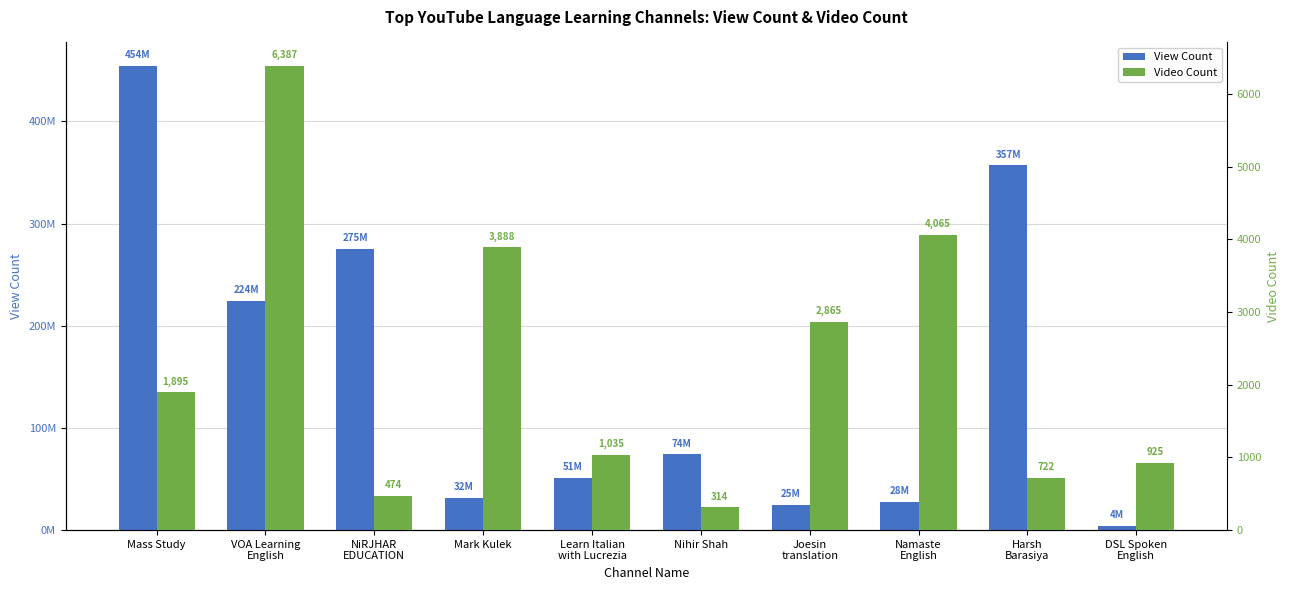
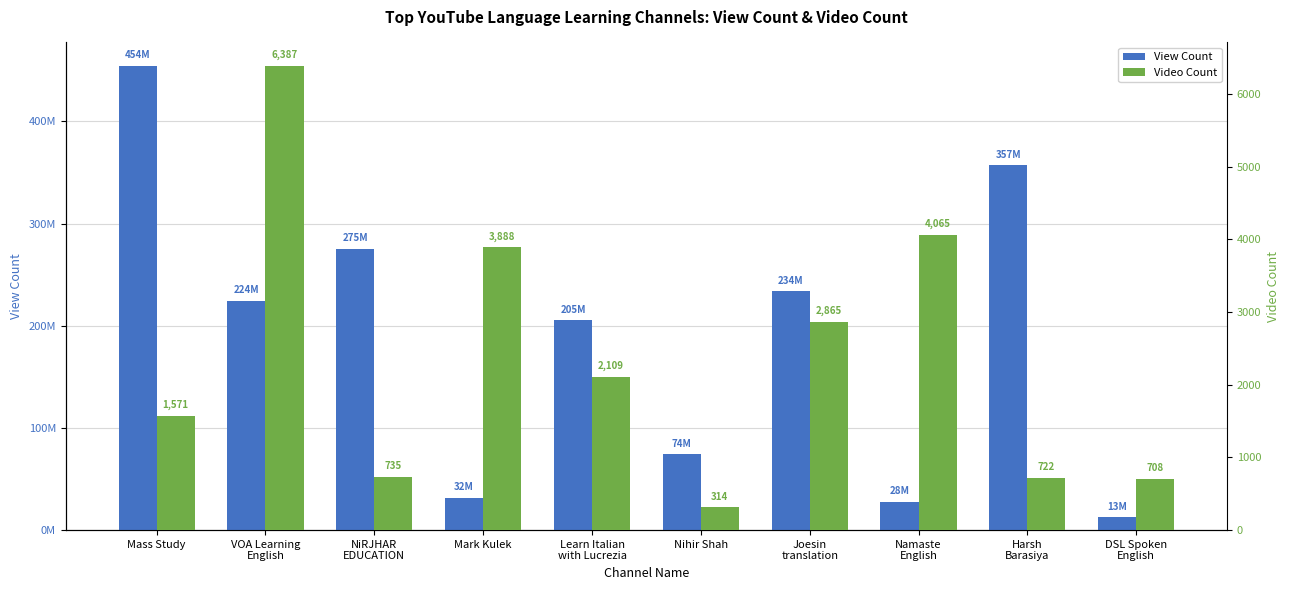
View Count, Learn Italian with Lucrezia: 51M -> 205M
View Count, Joesin translation: 25M -> 234M
View Count, DSL Spoken English: 4M -> 13M
Video Count, Mass Study: 1,895 -> 1,571
Video Count, NiRJHAR EDUCATION: 474 -> 735
Video Count, Learn Italian with Lucrezia: 1,035 -> 2,109
Video Count, DSL Spoken English: 925 -> 708
